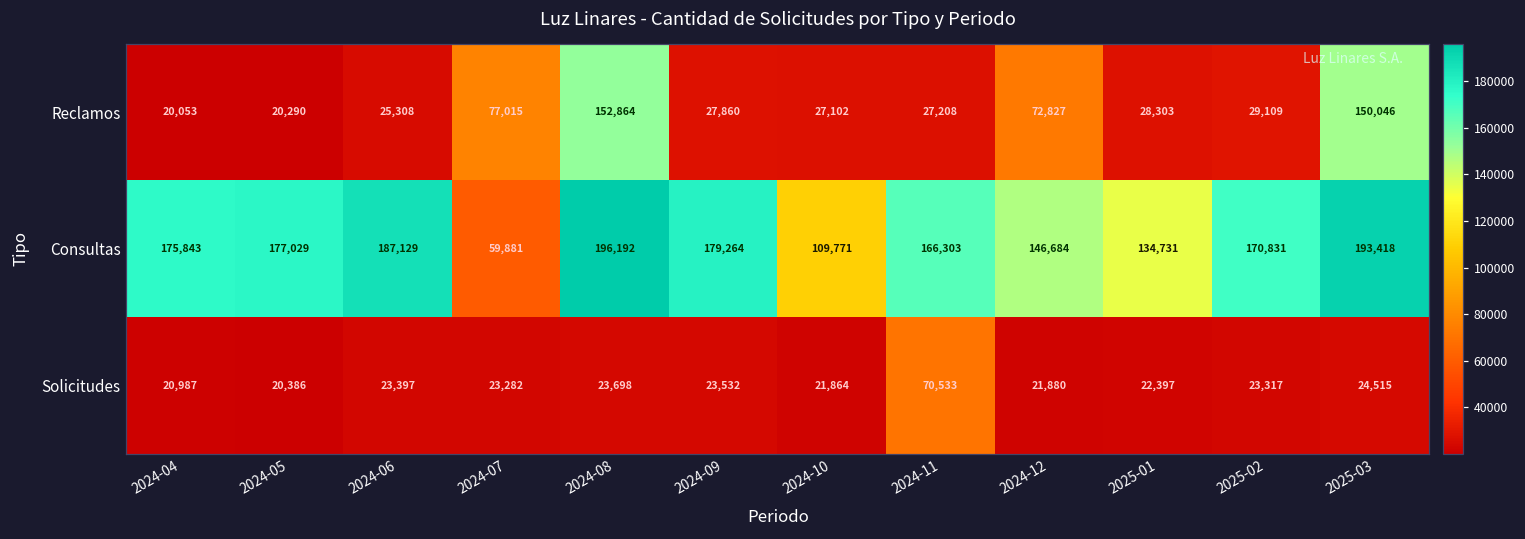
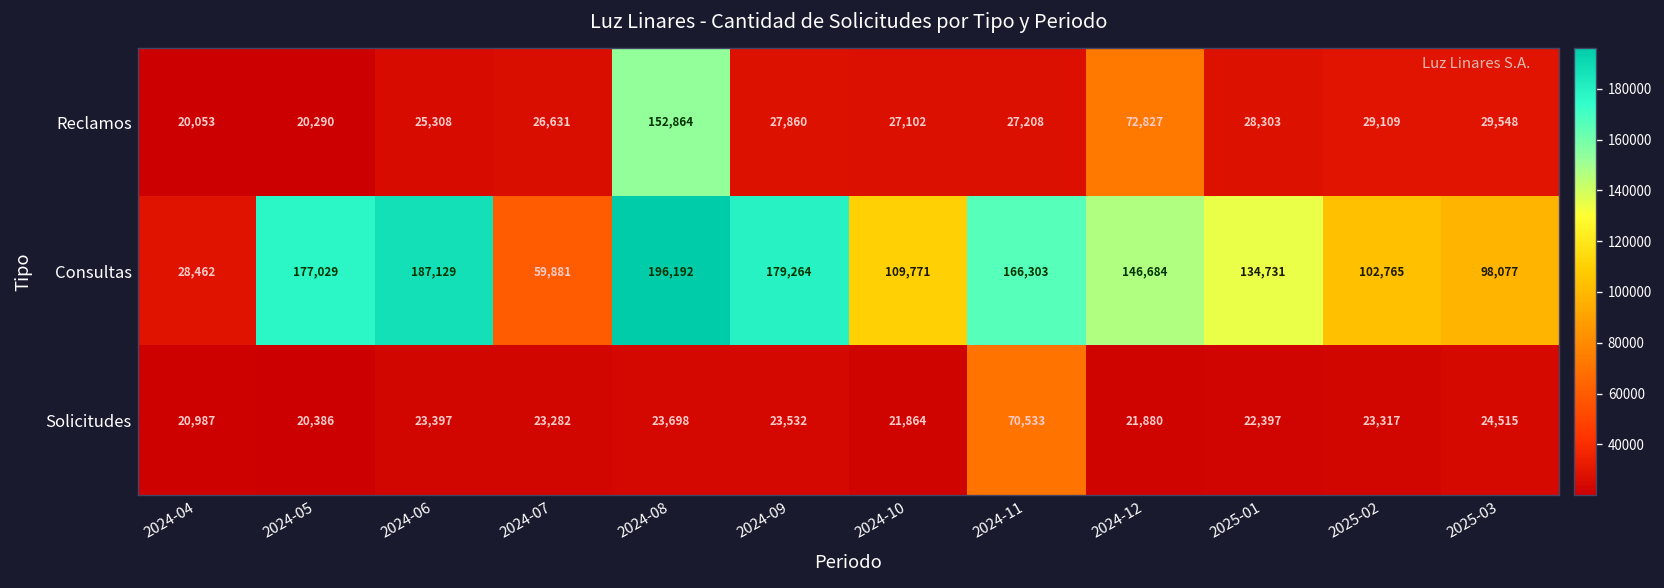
Reclamos, 2024-07: 77,015 -> 26,631
Reclamos, 2025-03: 150,046 -> 29,548
Consultas, 2024-04: 175,843 -> 28,462
Consultas, 2025-02: 170,831 -> 102,765
Consultas, 2025-03: 193,418 -> 98,077
